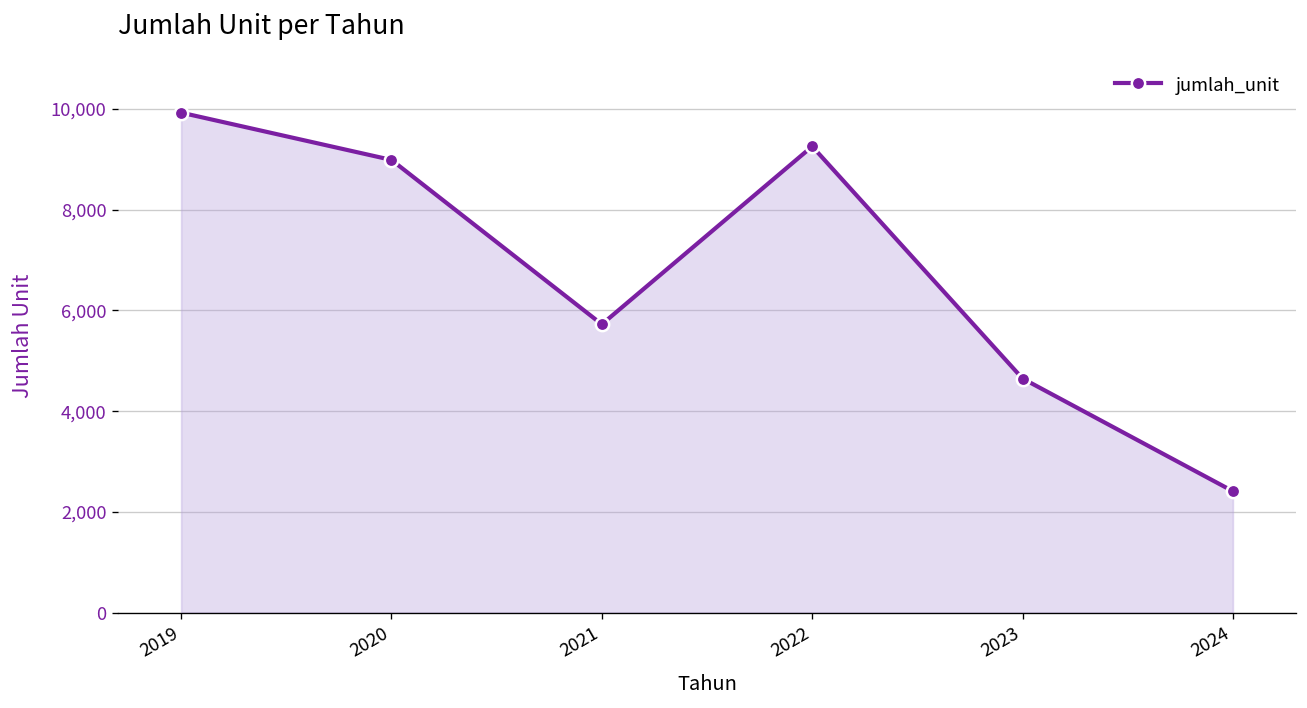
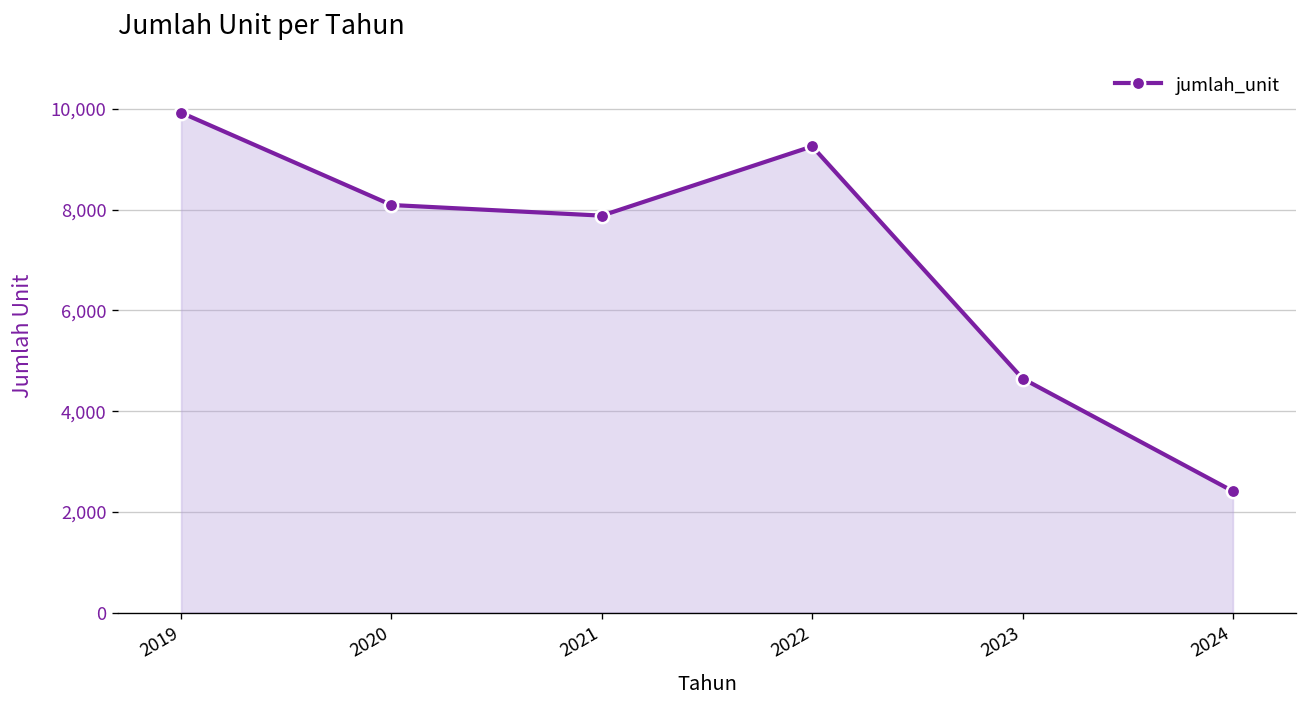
2020: 9,000 -> 8,100
2021: 5,700 -> 7,900
